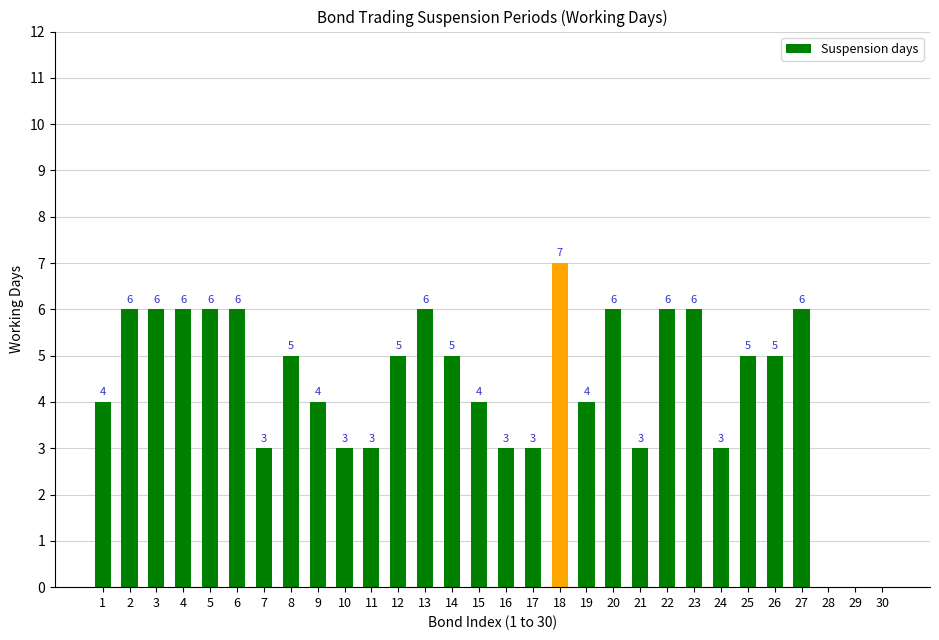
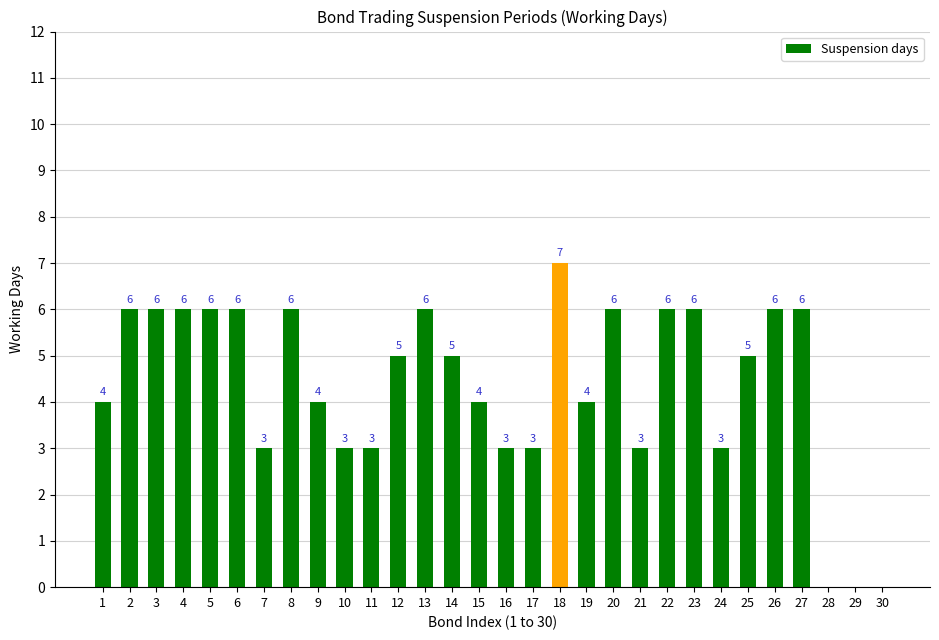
8: 5 -> 6
26: 5 -> 6
